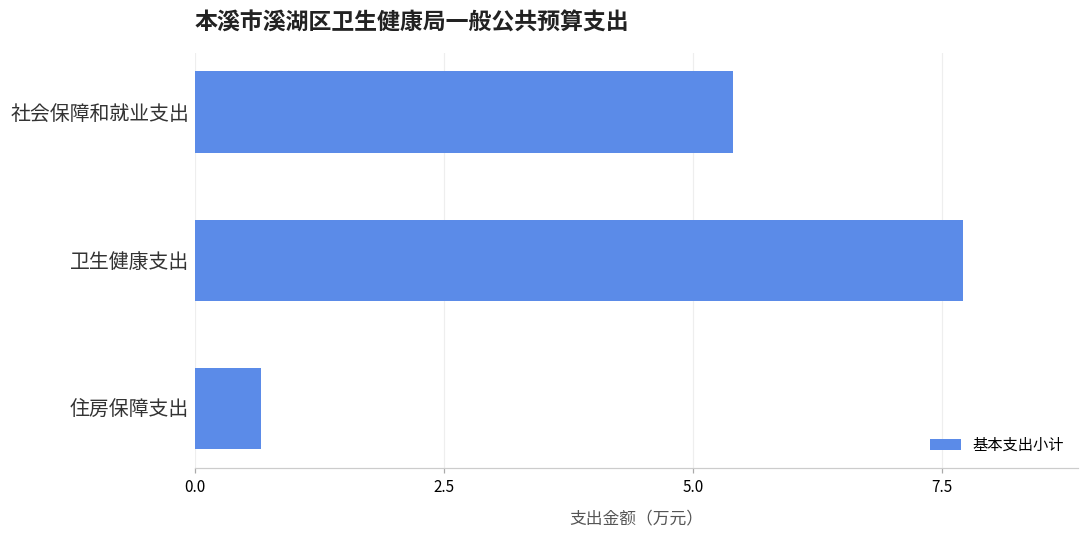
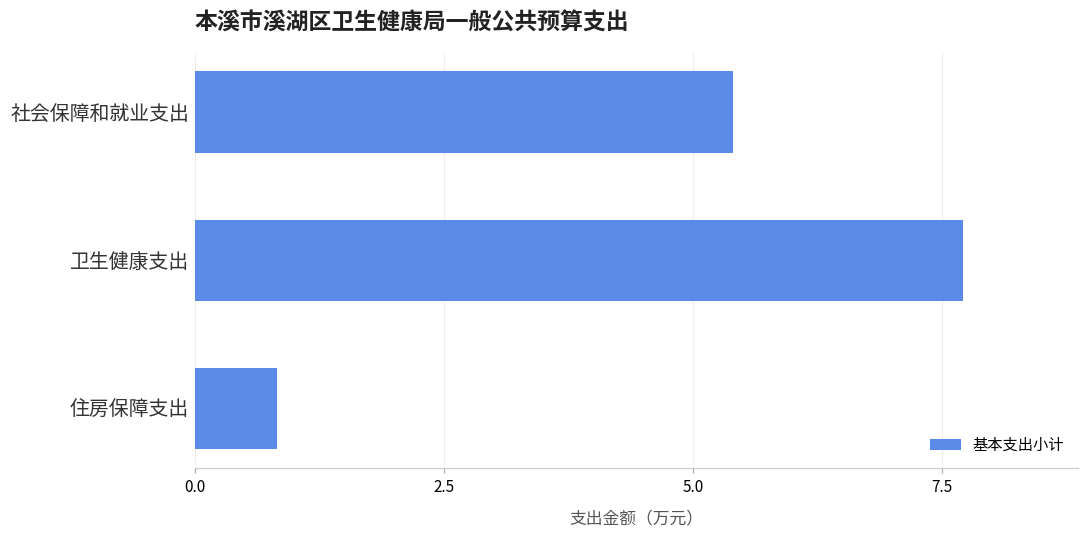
住房保障支出: 0.7 -> 0.8
